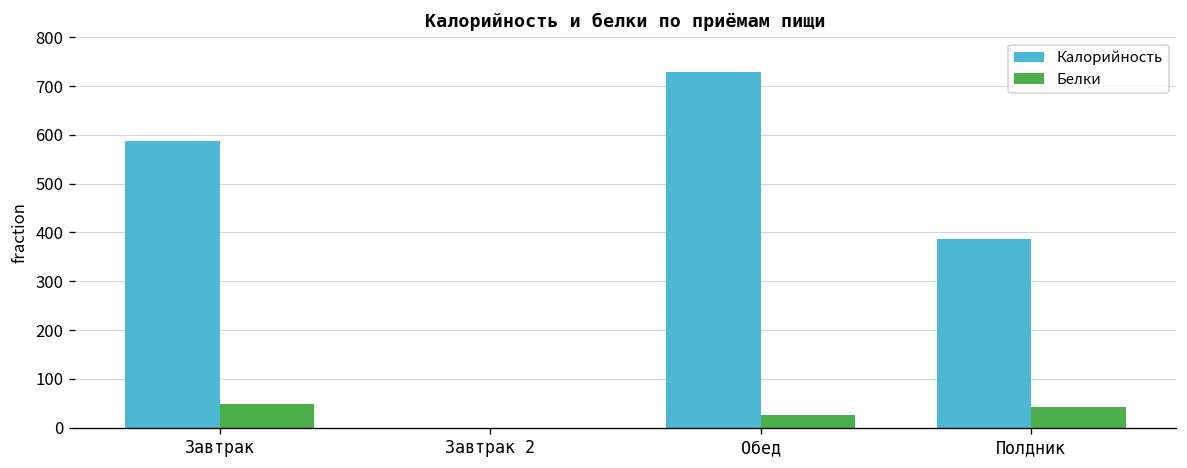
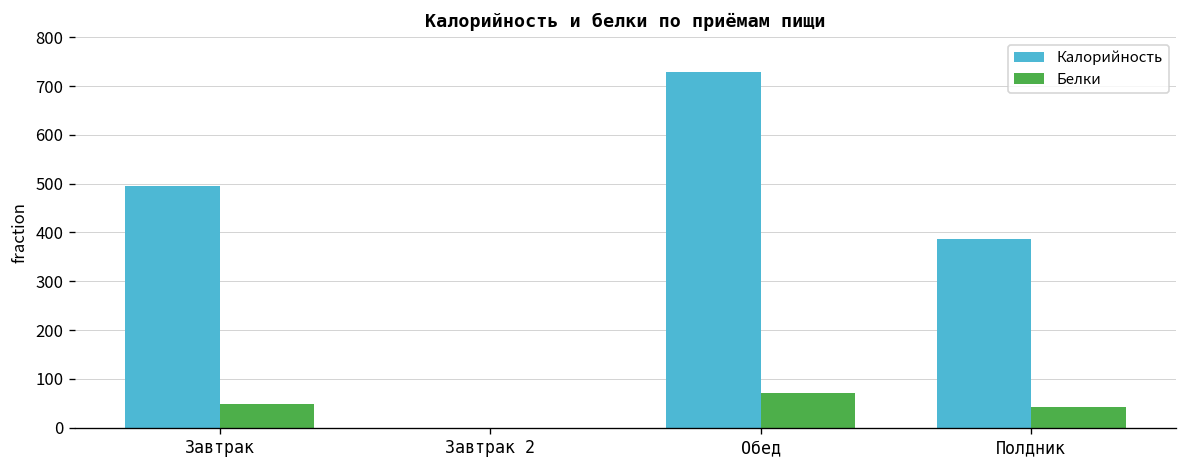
Калорийность, Завтрак: 590 -> 500
Белки, Обед: 30 -> 70
